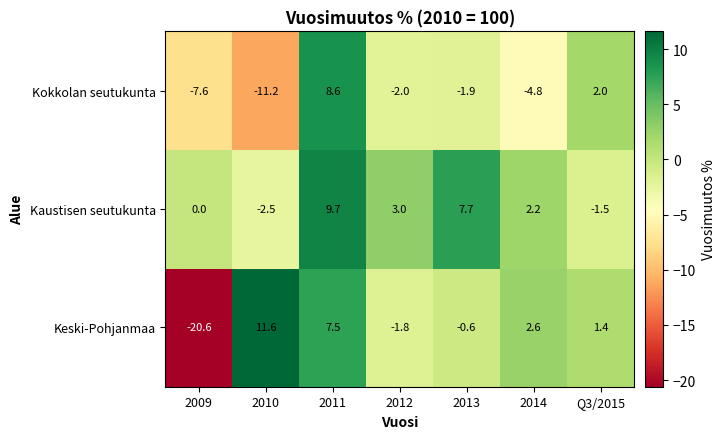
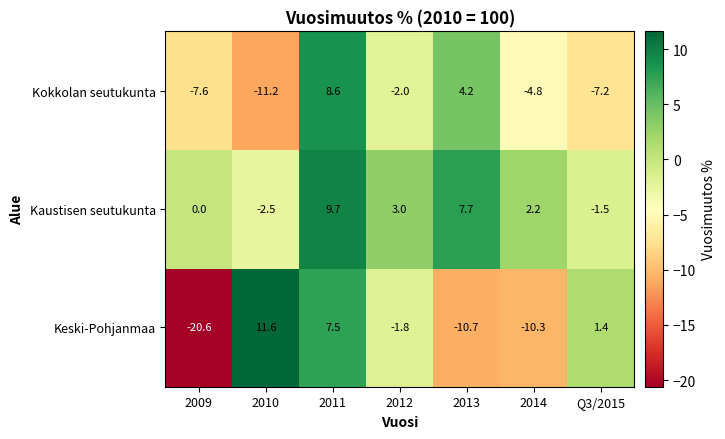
Kokkolan seutukunta, 2013: -1.9 -> 4.2
Kokkolan seutukunta, Q3/2015: 2.0 -> -7.2
Keski-Pohjanmaa, 2013: -0.6 -> -10.7
Keski-Pohjanmaa, 2014: 2.6 -> -10.3
